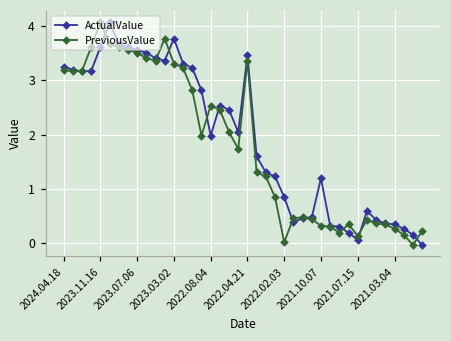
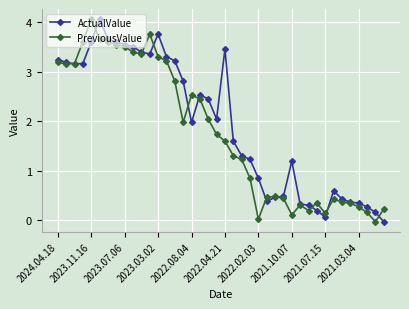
PreviousValue, 2022.04.21: 3.4 -> 1.6
PreviousValue, 2021.10.07: 0.3 -> 0.1
